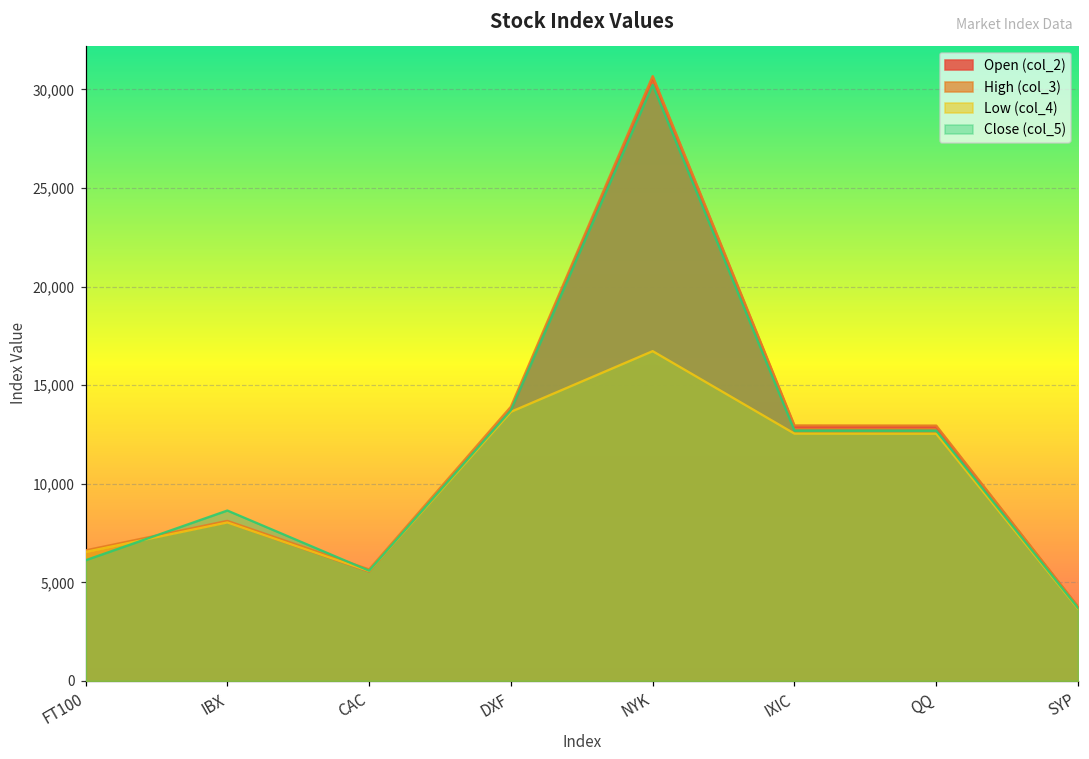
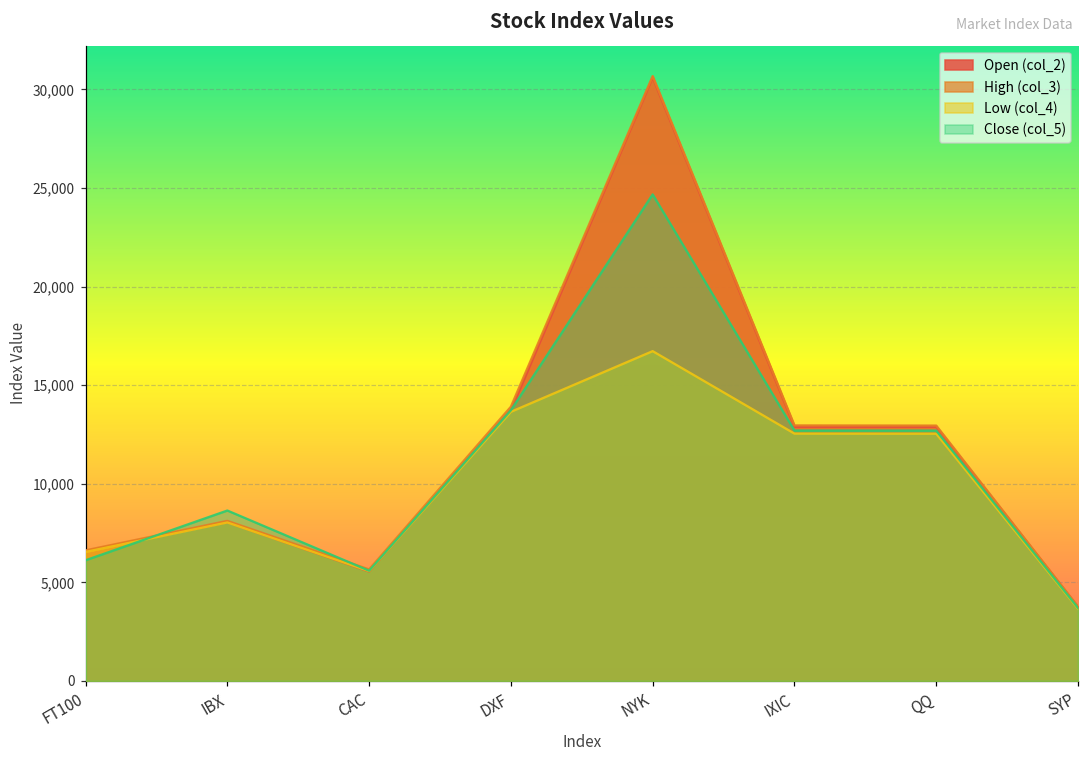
Close (col_5), NYK: 30,200 -> 24,700
